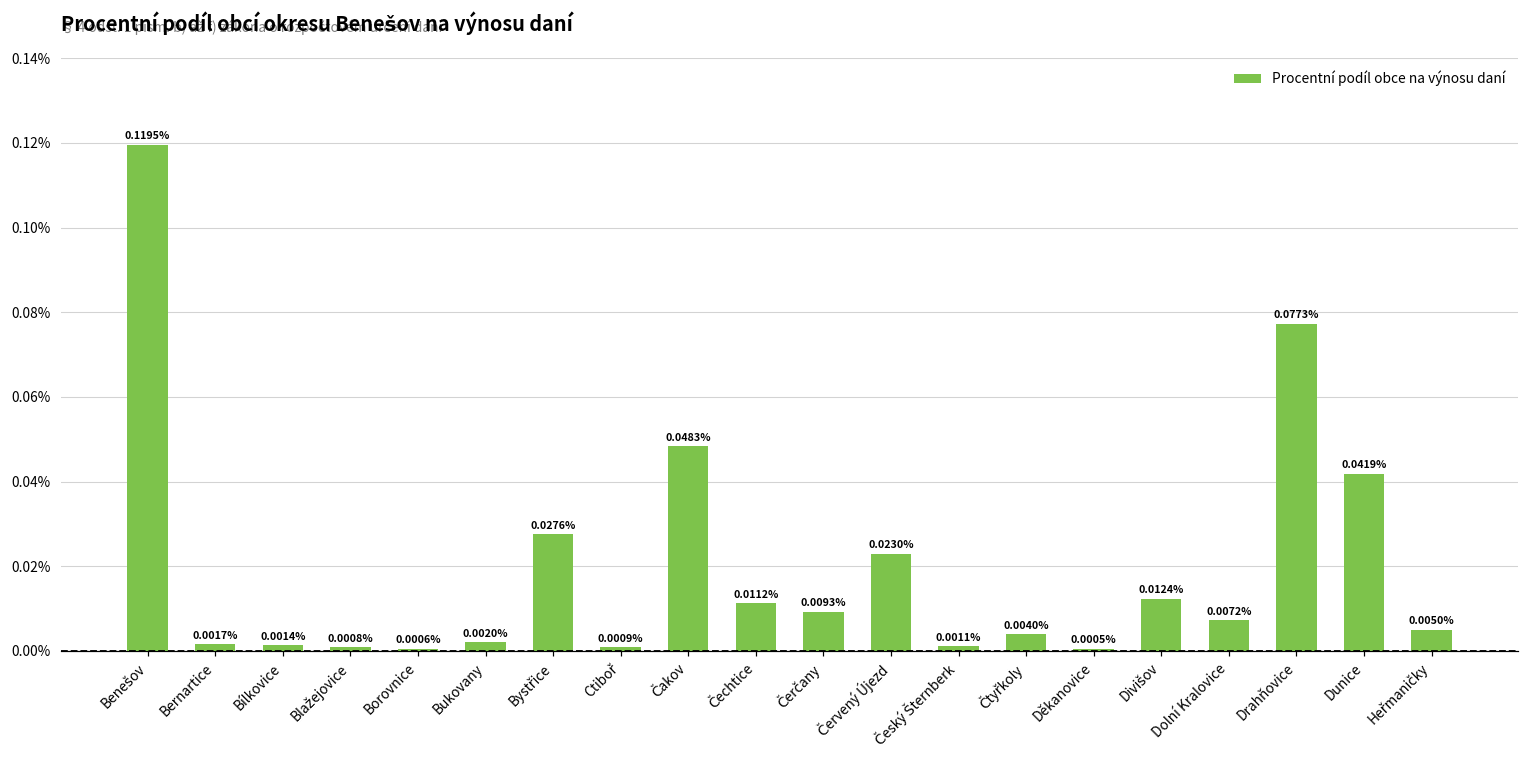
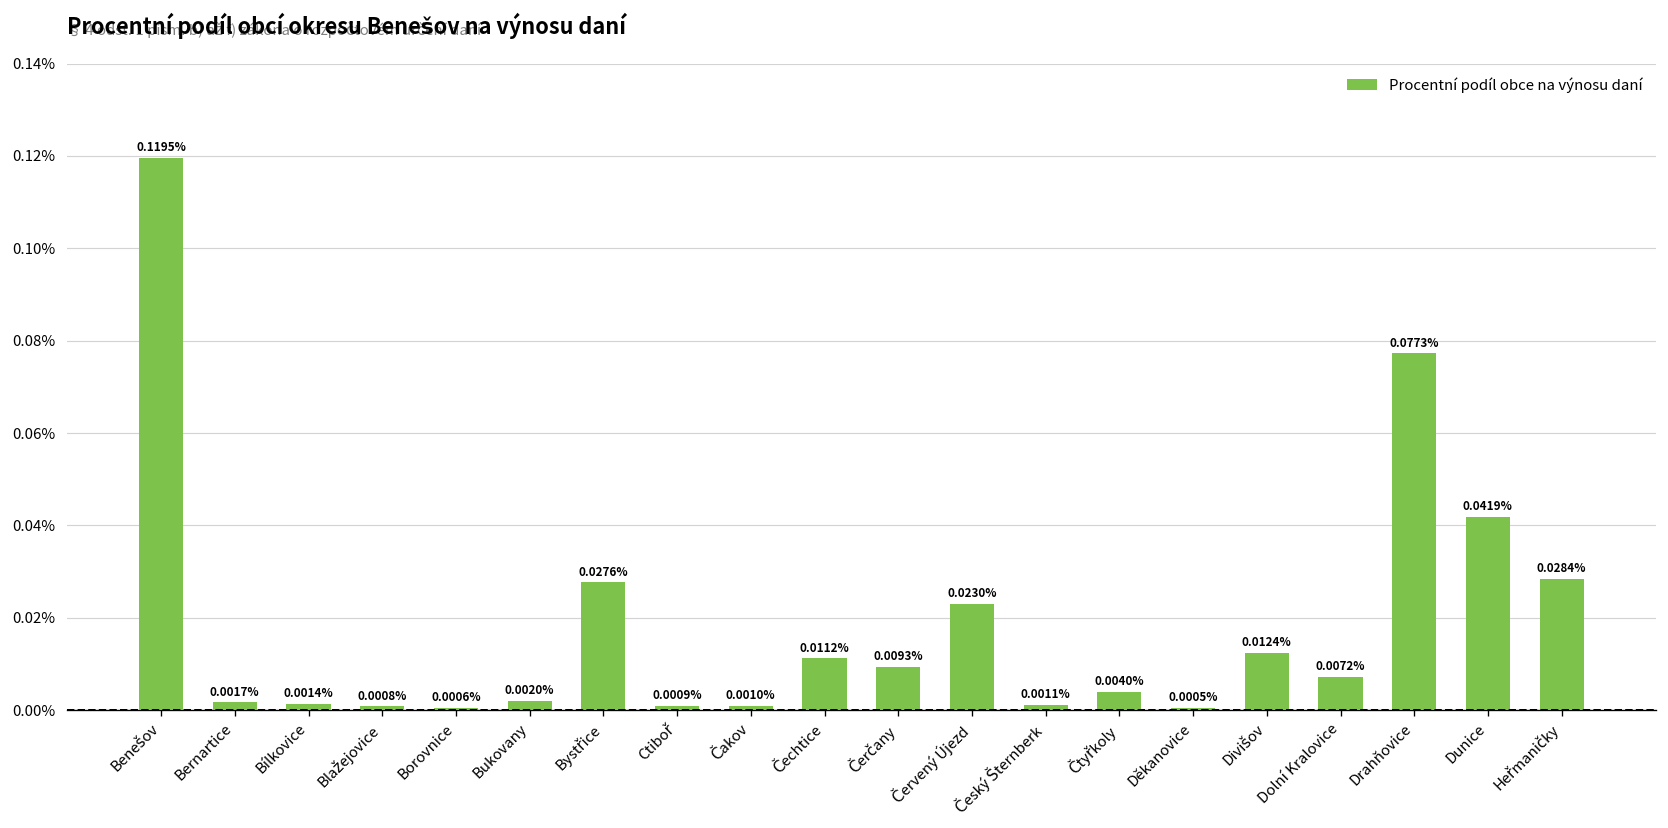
Čakov: 0.0483% -> 0.0010%
Heřmaničky: 0.0050% -> 0.0284%
